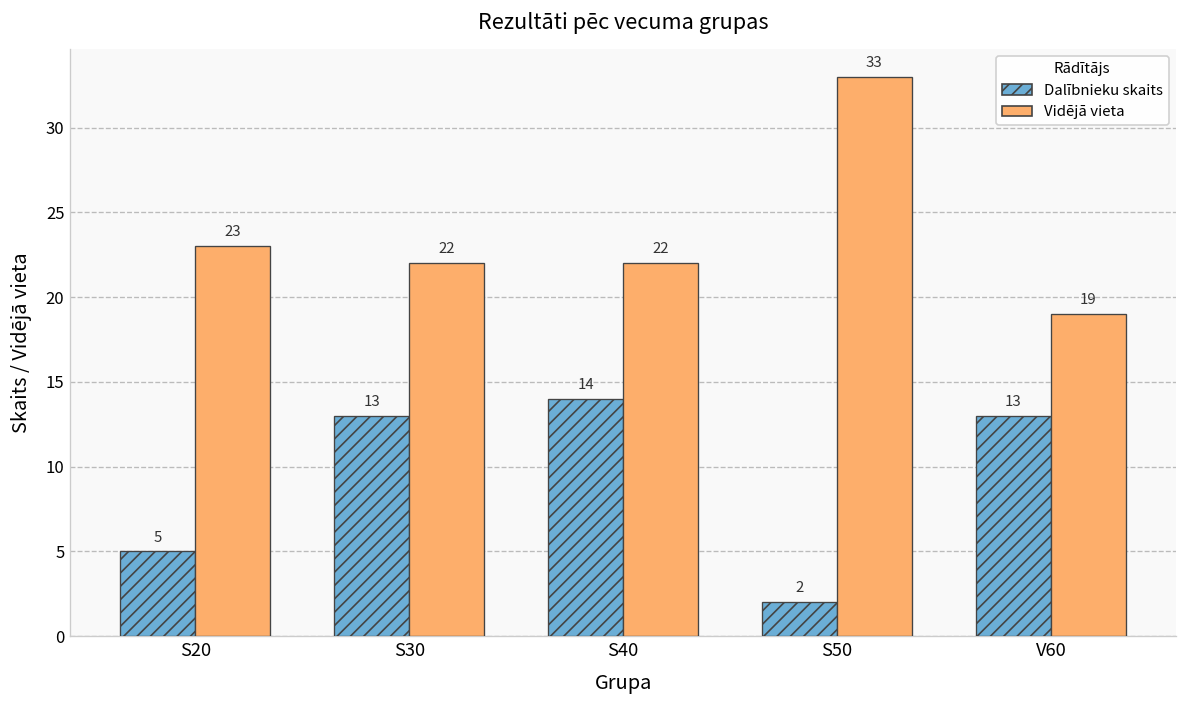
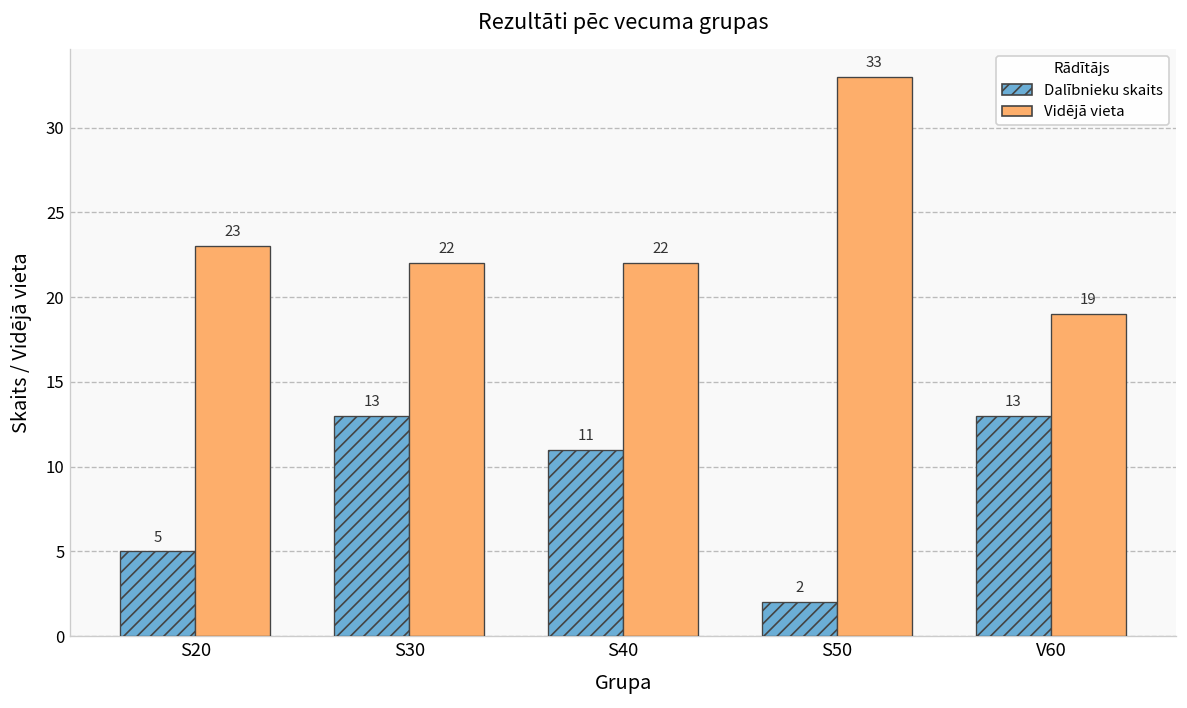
Dalībnieku skaits, S40: 14 -> 11
